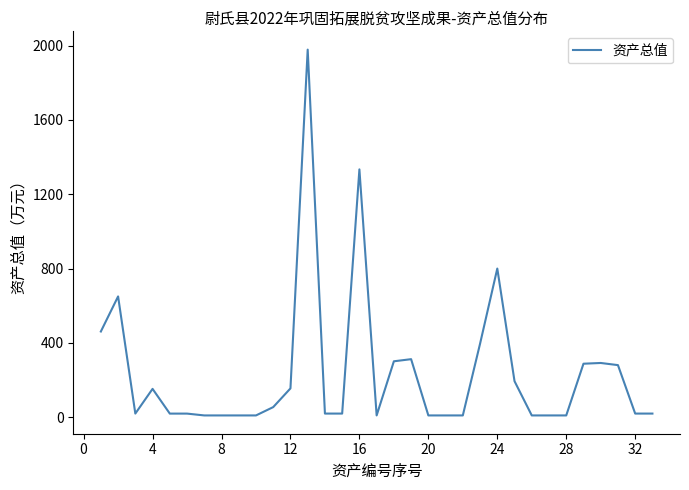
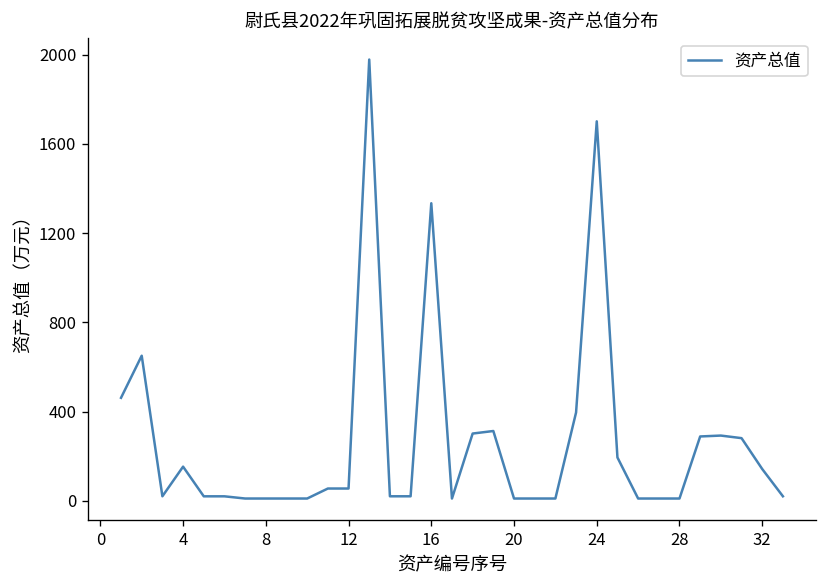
12: 160 -> 50
24: 800 -> 1700
32: 20 -> 140
